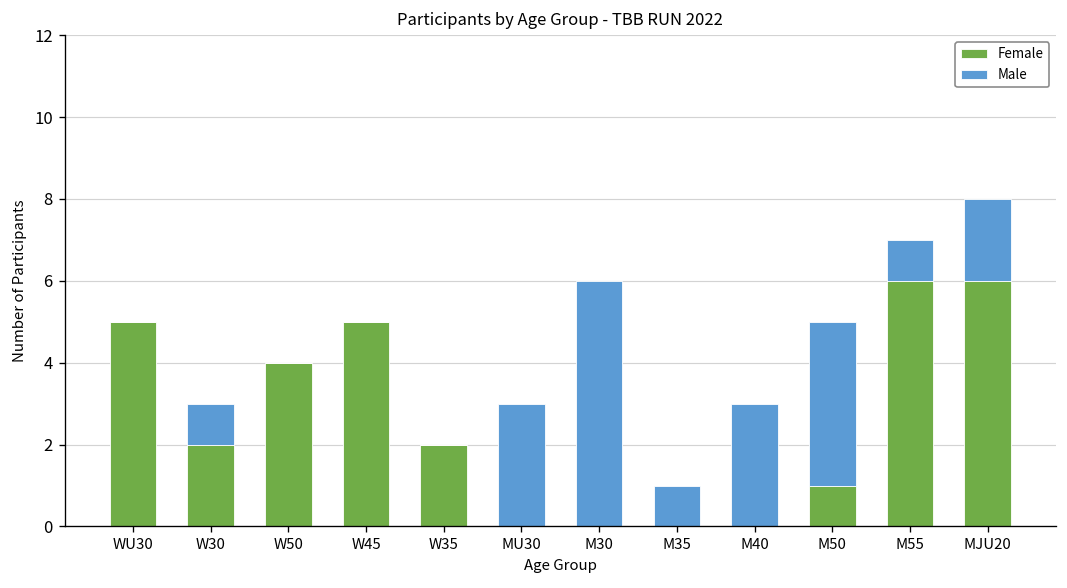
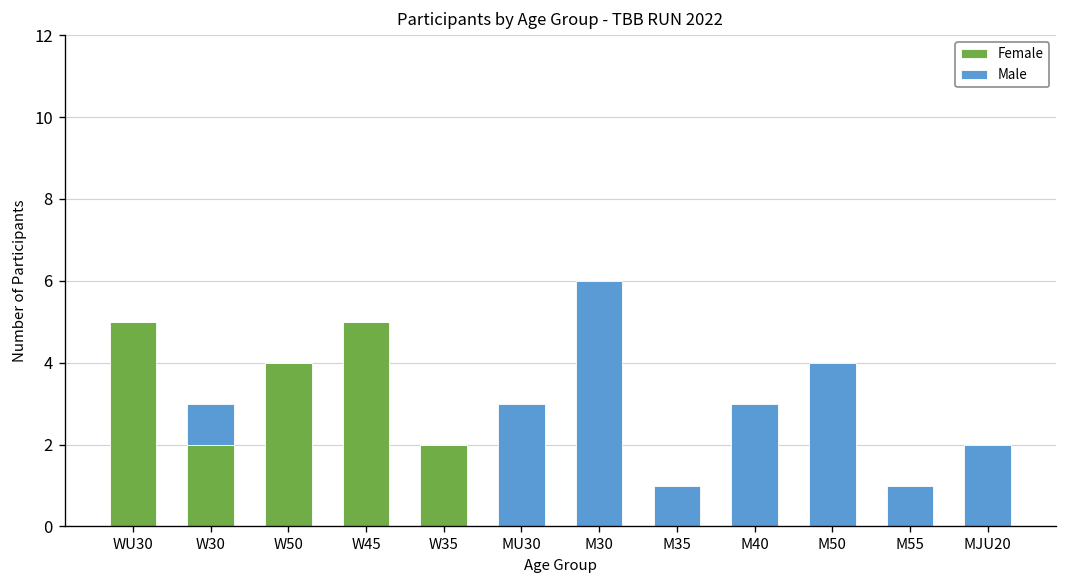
Female, M50: 1 -> 0
Female, M55: 6 -> 0
Female, MJU20: 6 -> 0
